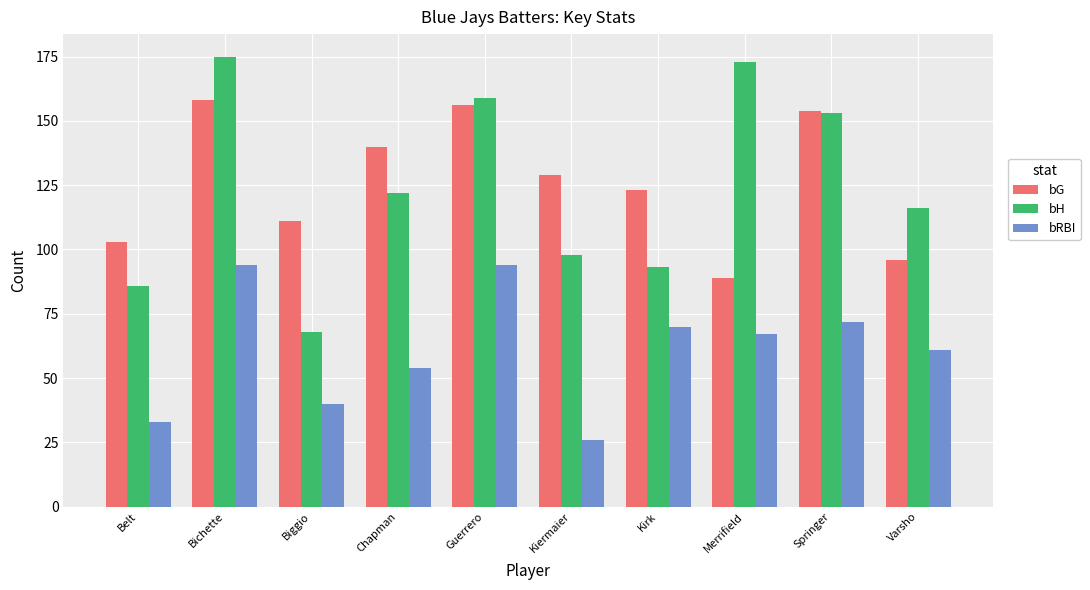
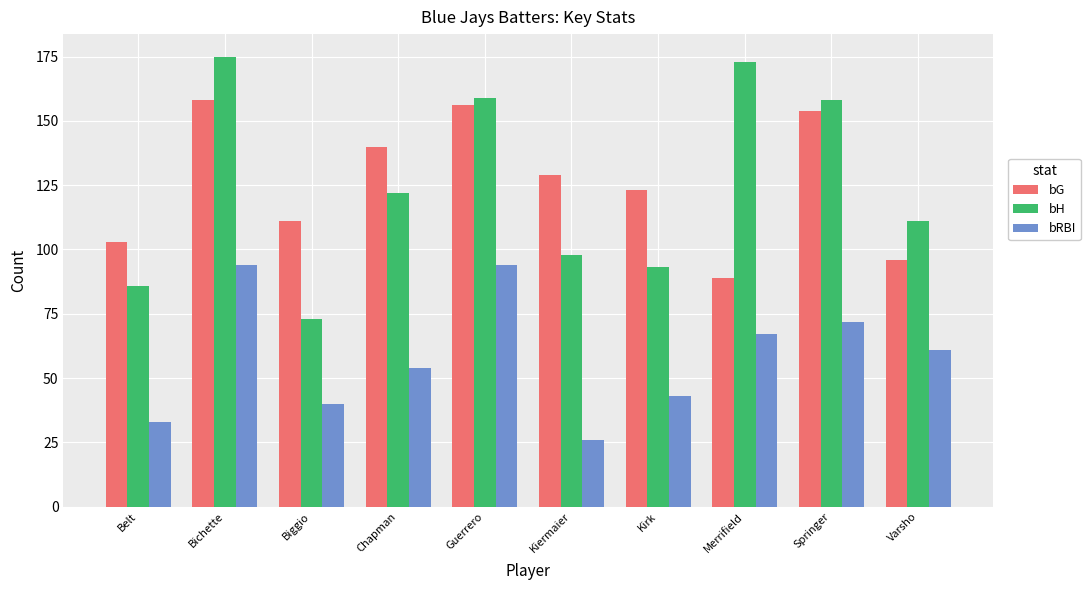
bH, Biggio: 68 -> 73
bRBI, Kirk: 70 -> 43
bH, Springer: 153 -> 158
bH, Varsho: 116 -> 111
